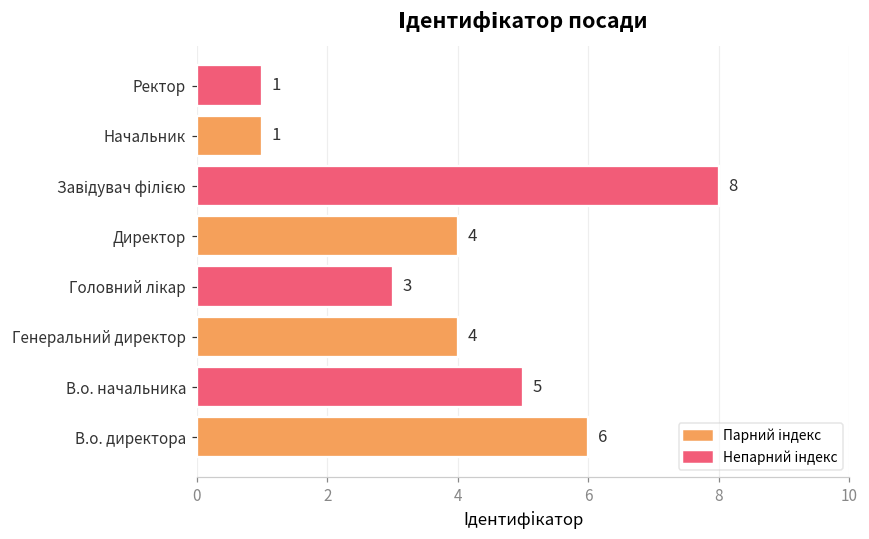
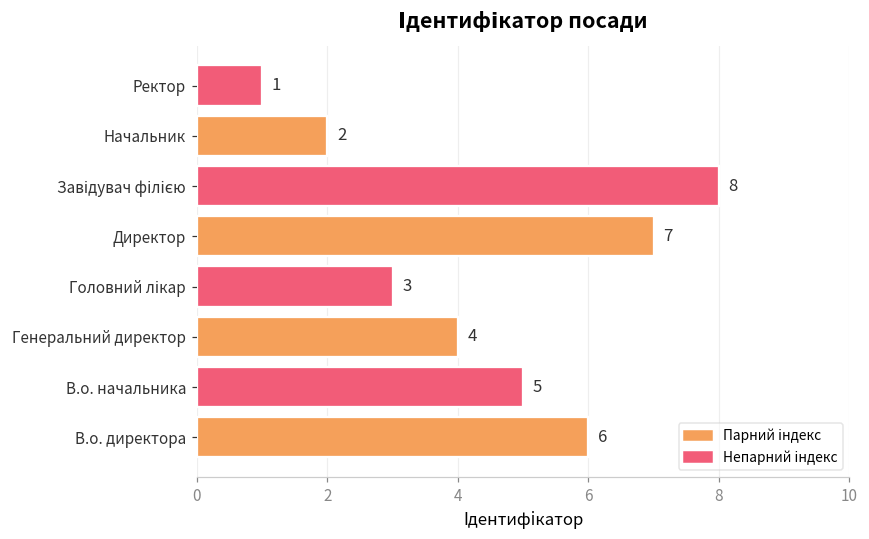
Начальник: 1 -> 2
Директор: 4 -> 7
